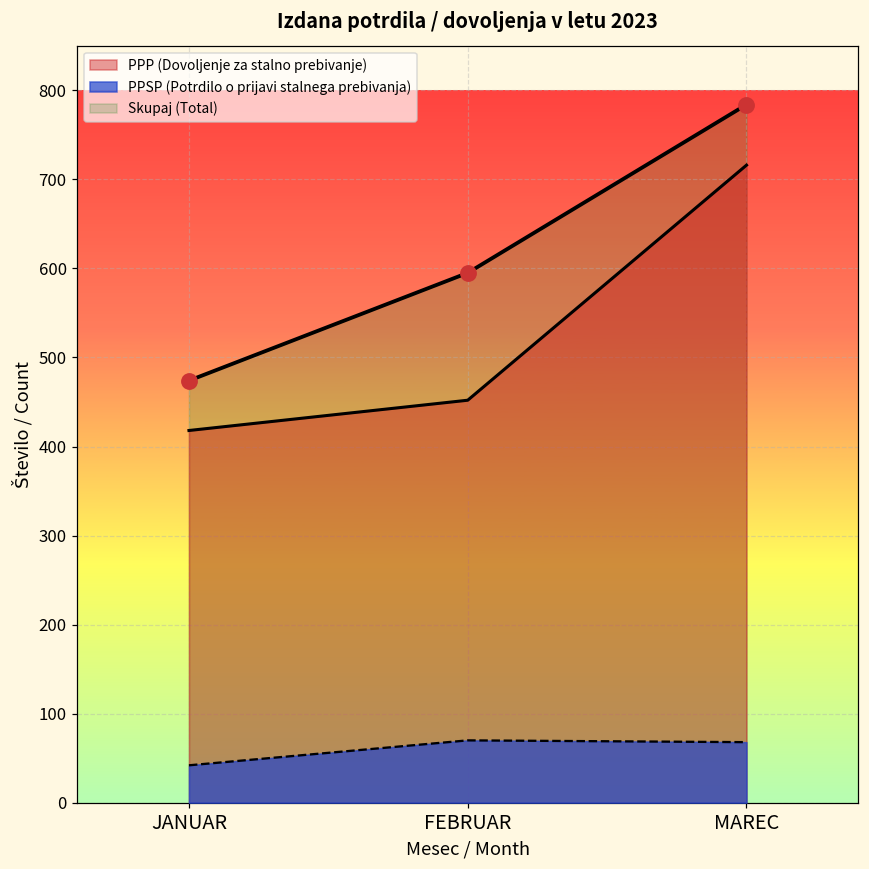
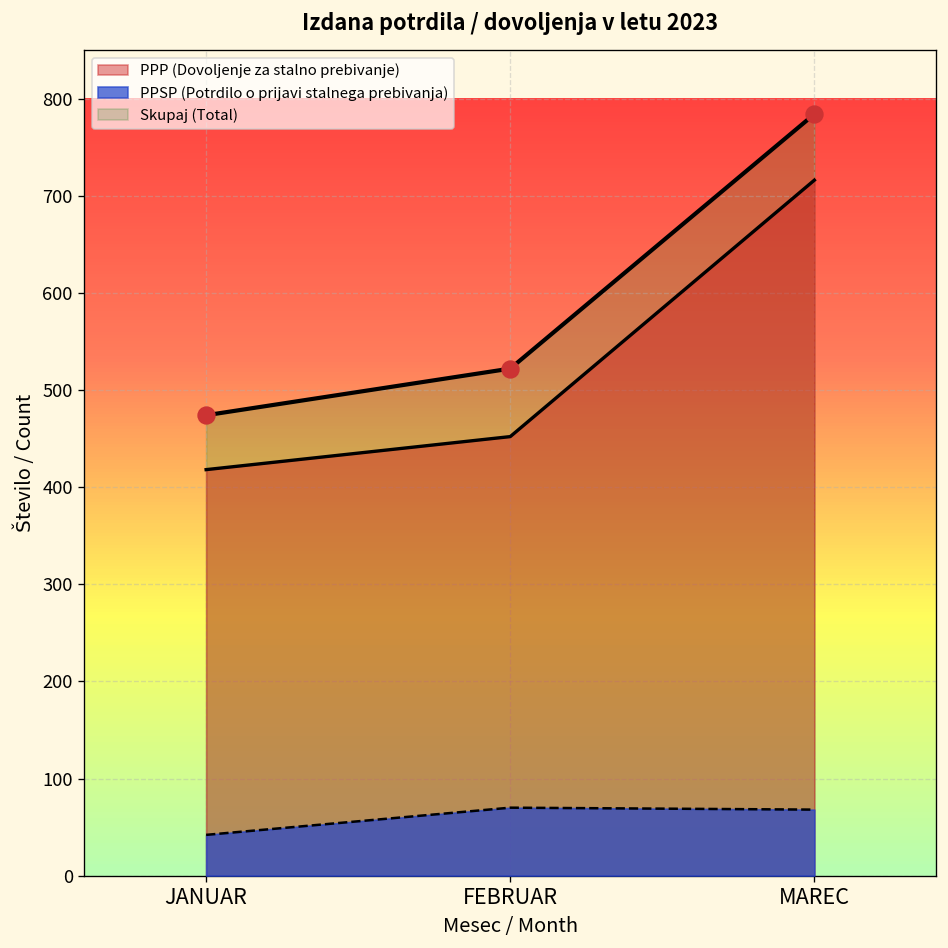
Skupaj (Total), FEBRUAR: 600 -> 520
